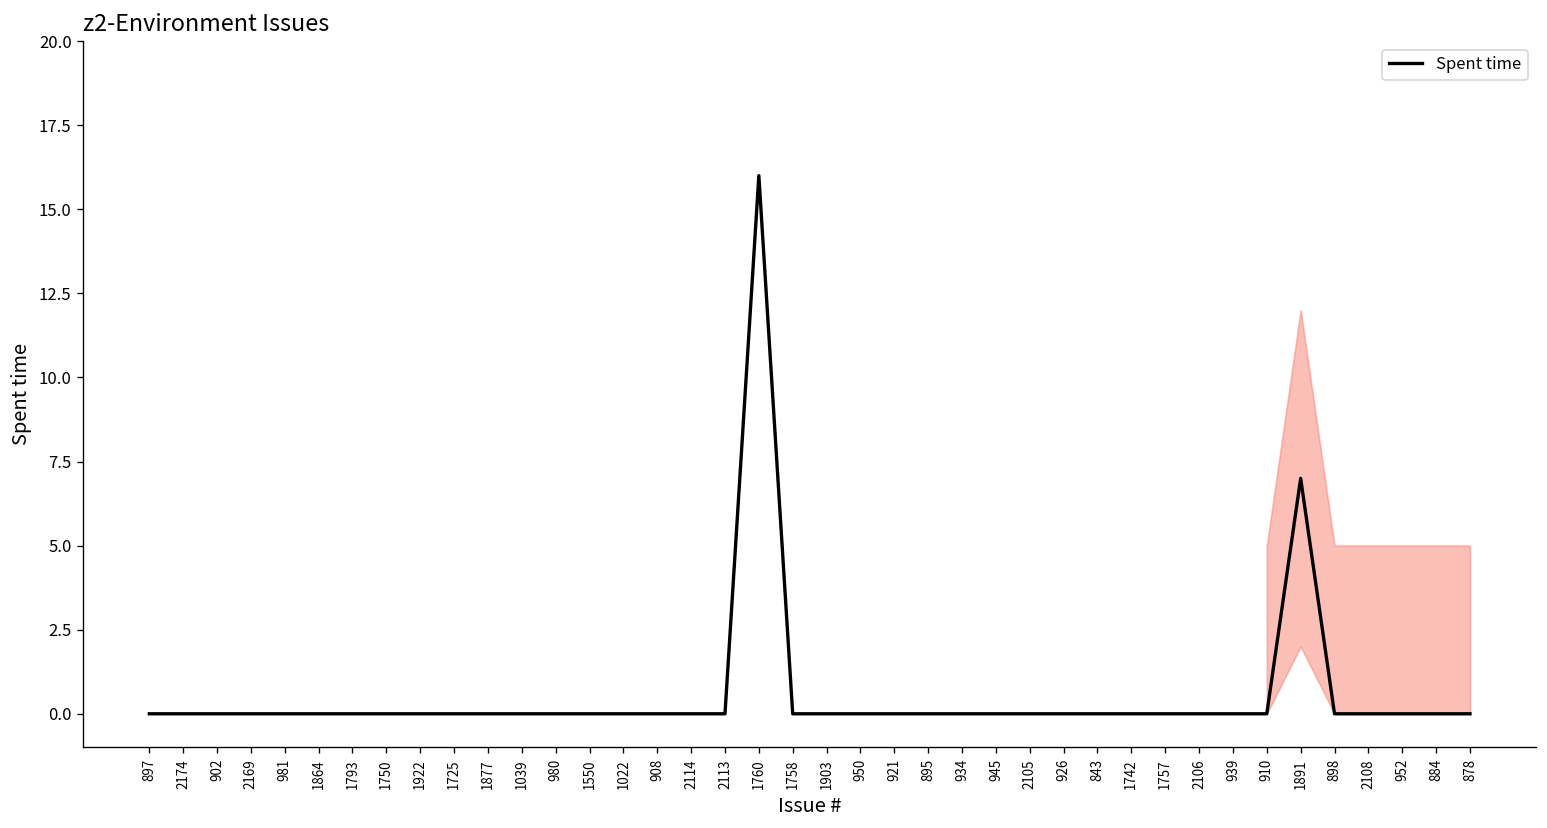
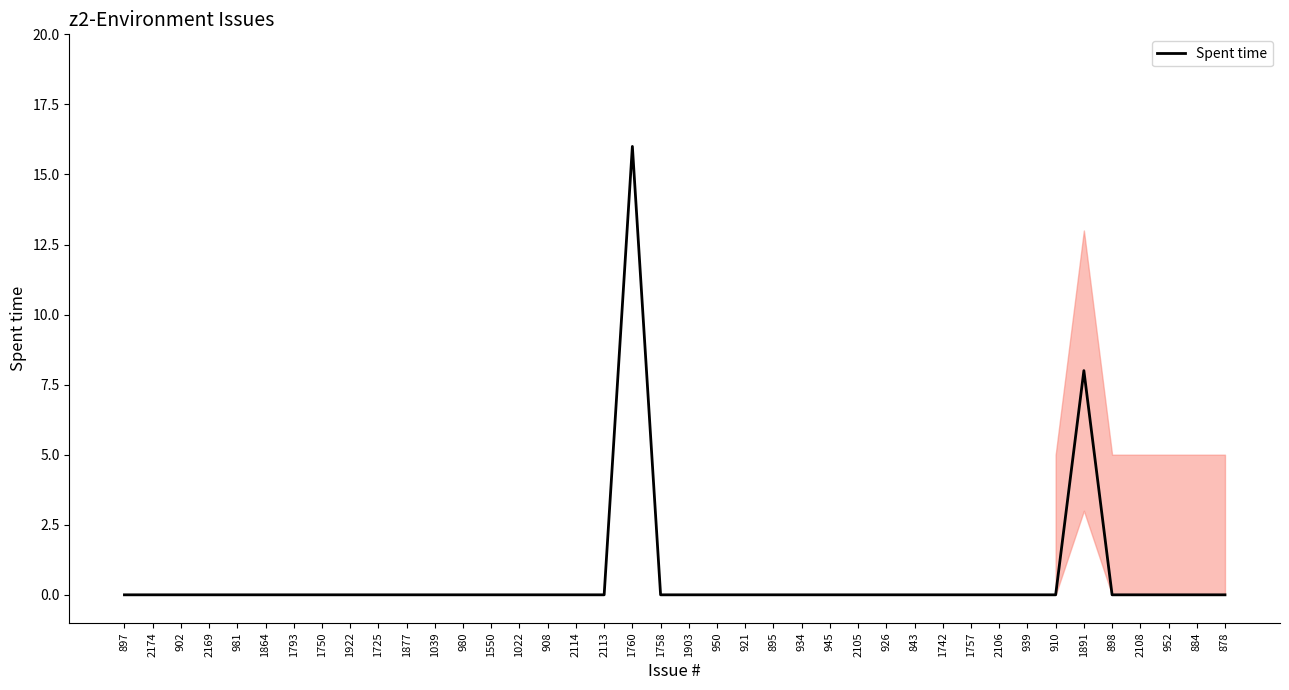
Spent time, 1891: 7 -> 8
